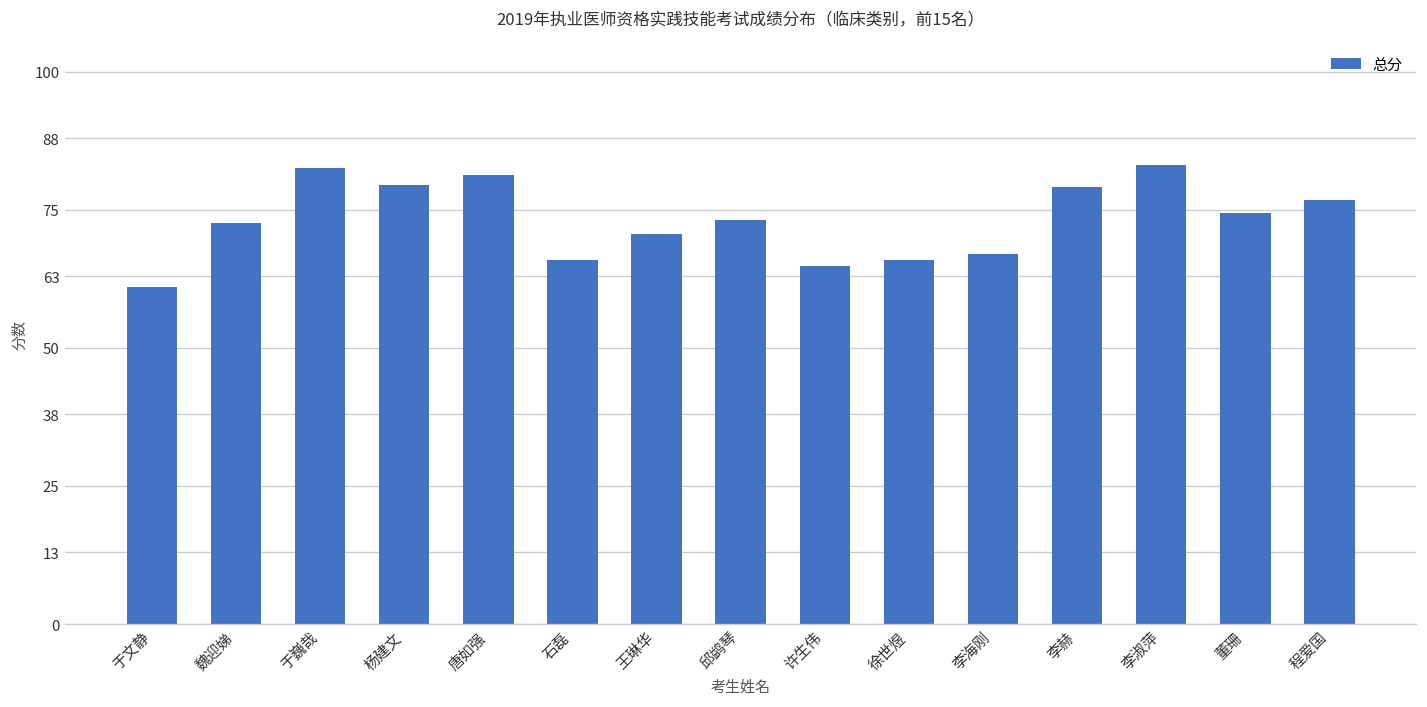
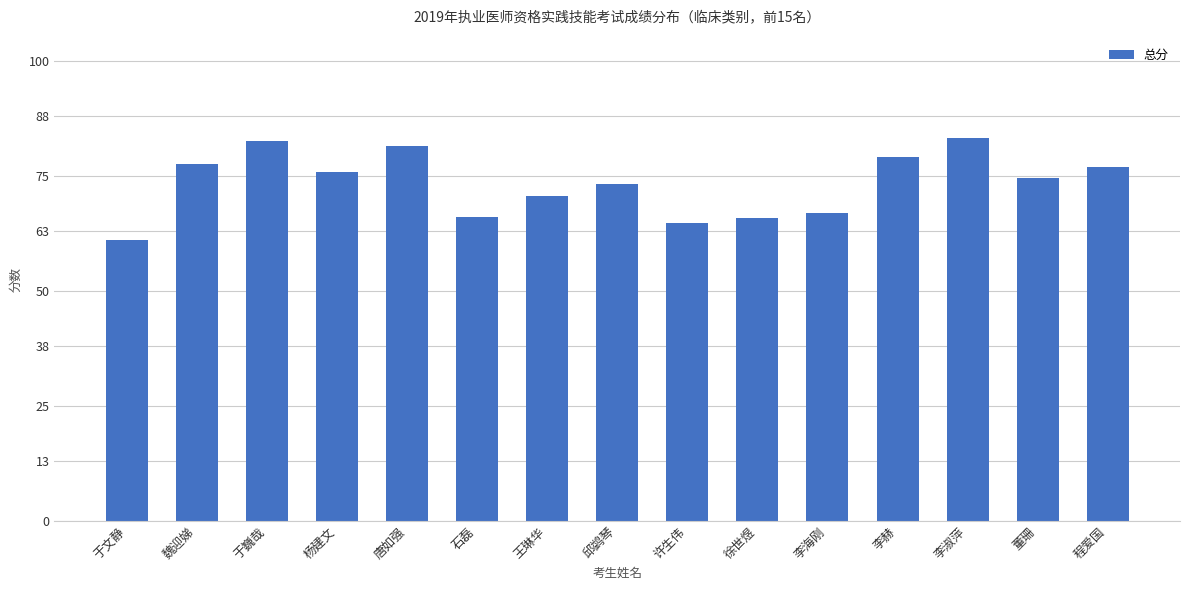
魏迎娣: 73 -> 78
杨建文: 80 -> 76
